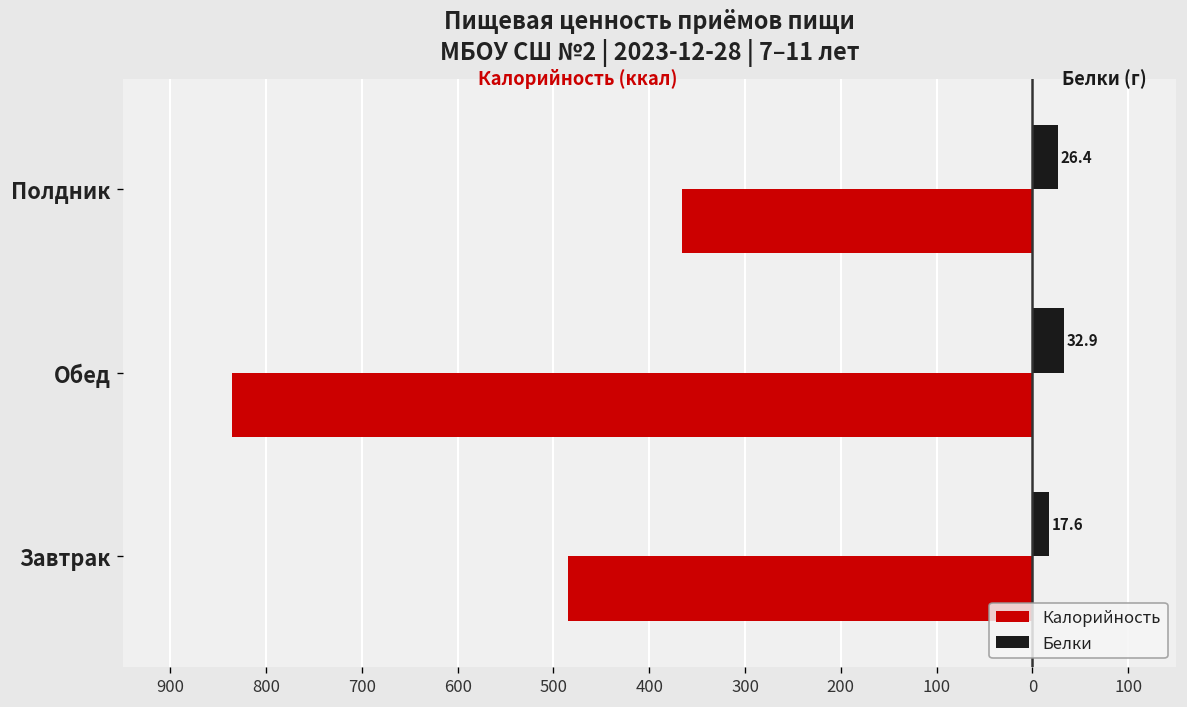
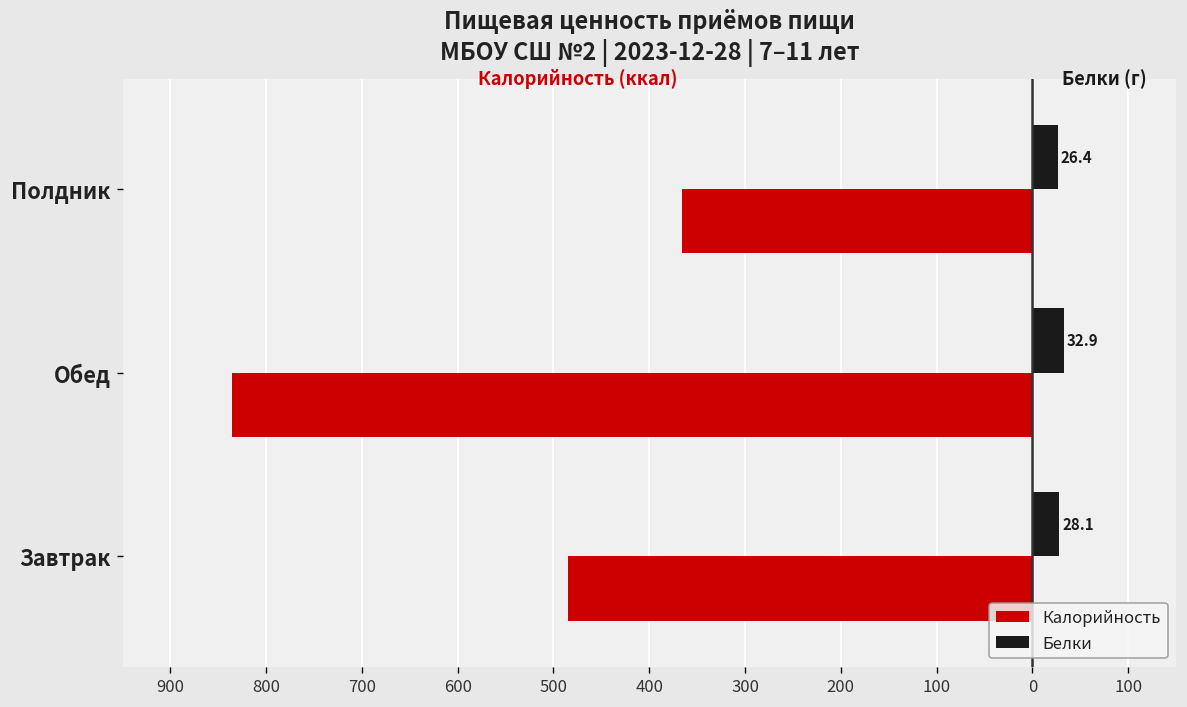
Белки, Завтрак: 17.6 -> 28.1
